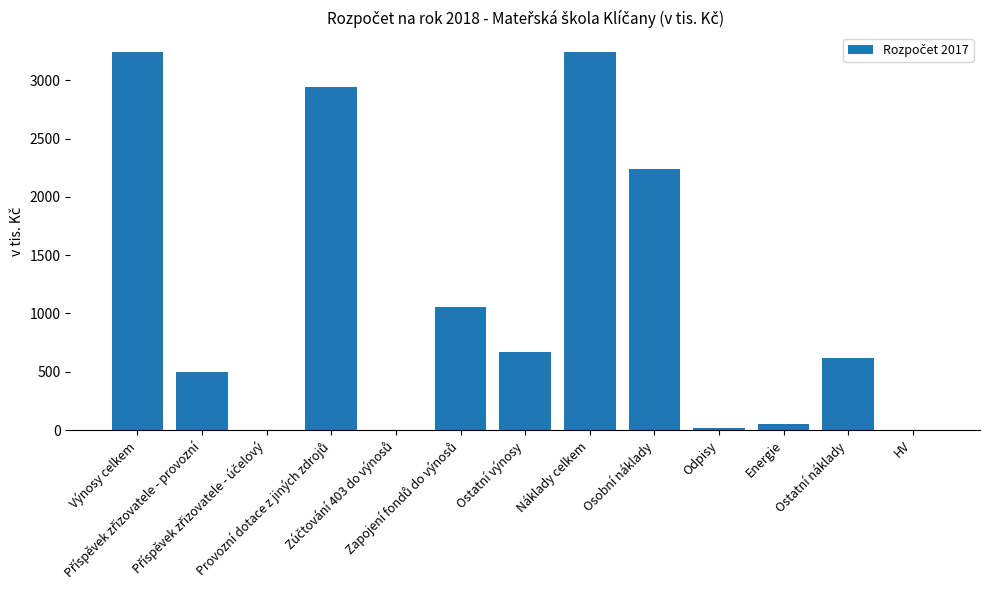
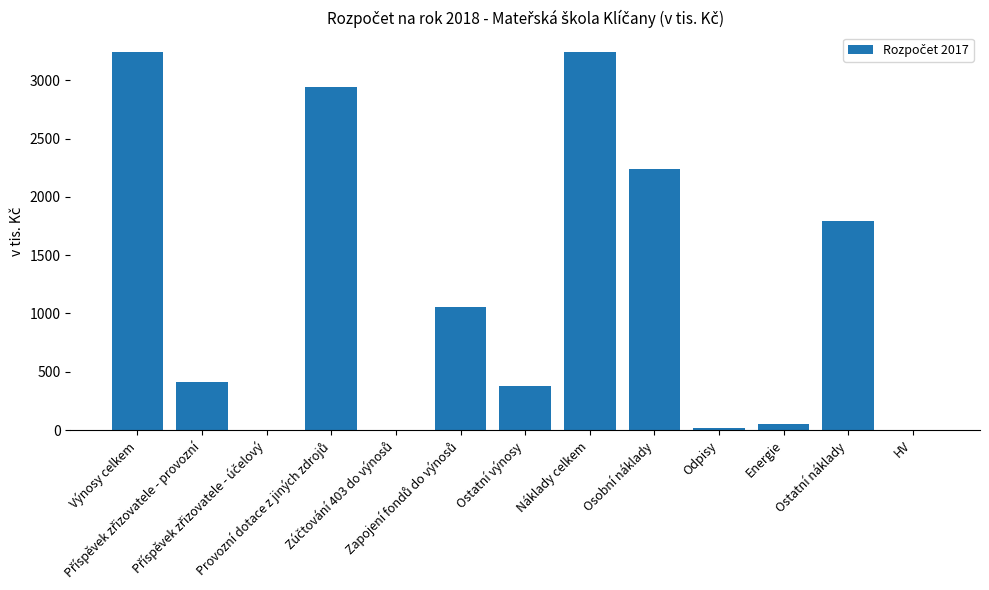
Příspěvek zřizovatele - provozní: 500 -> 410
Ostatní výnosy: 670 -> 380
Ostatní náklady: 620 -> 1790
